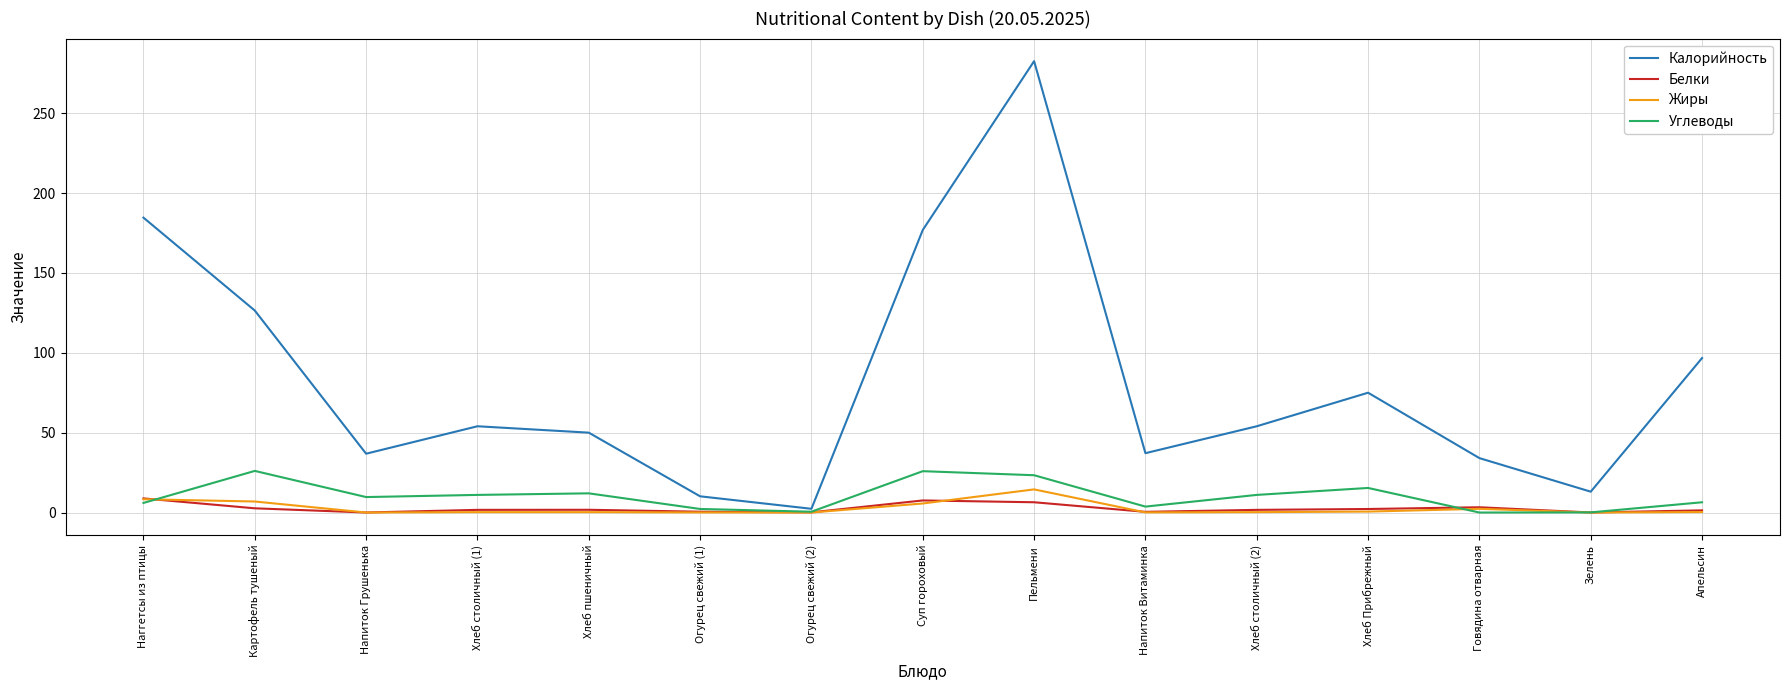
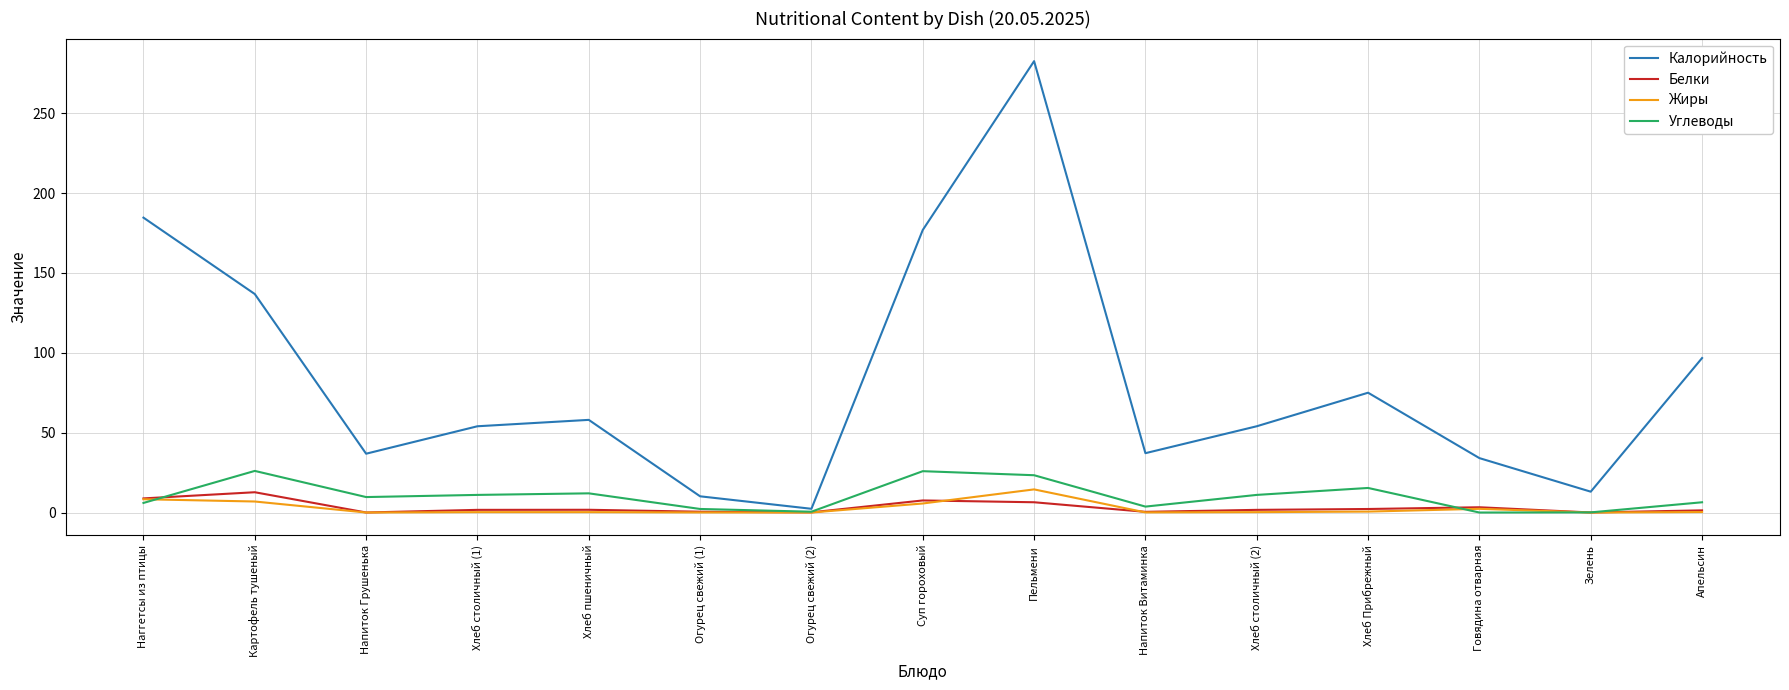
Калорийность, Картофель тушеный: 126 -> 137
Белки, Картофель тушеный: 3 -> 13
Калорийность, Хлеб пшеничный: 50 -> 58
